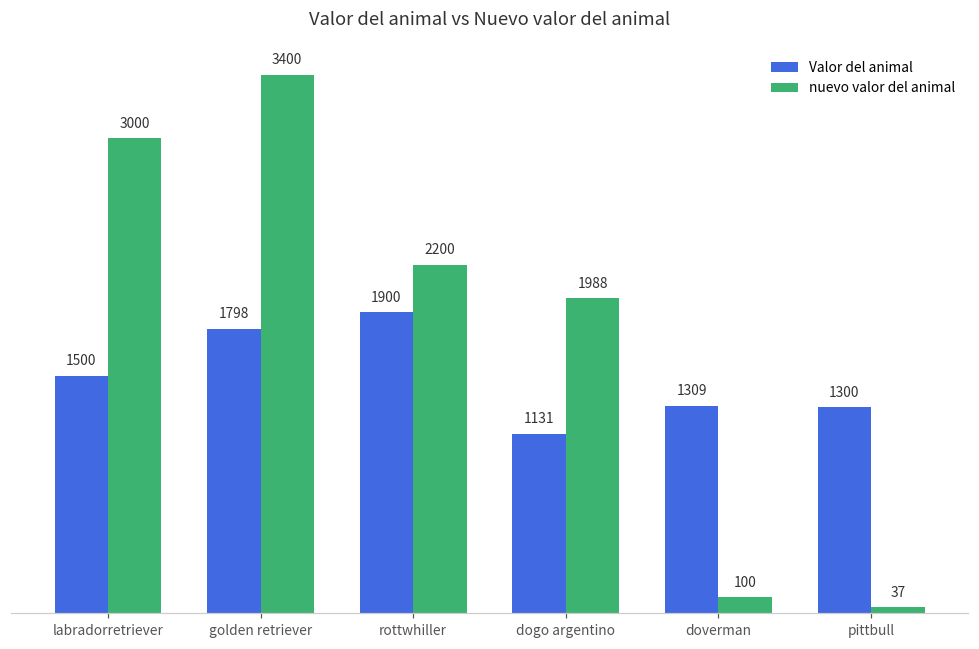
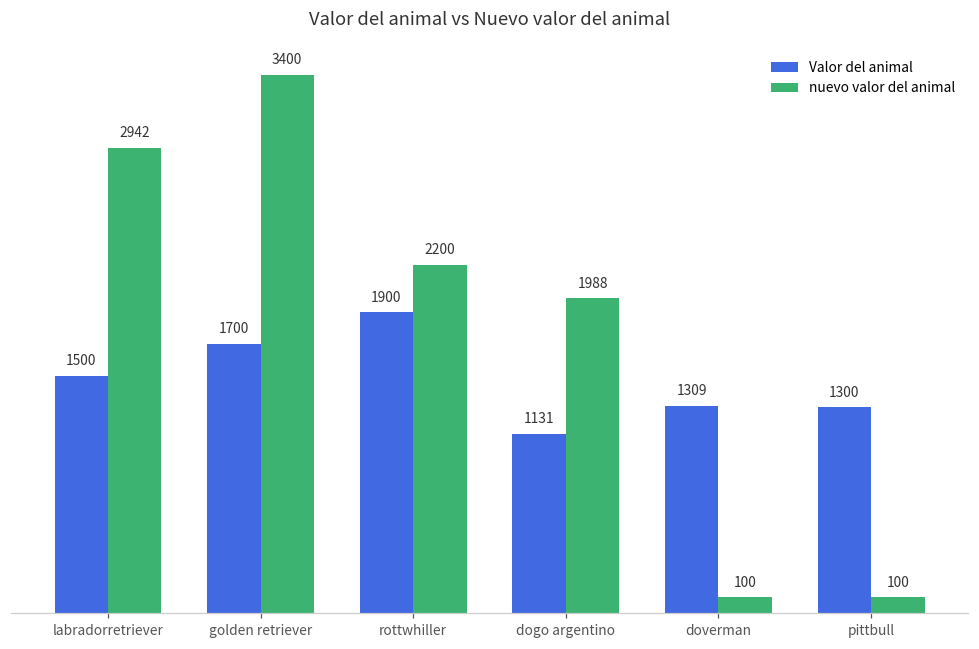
nuevo valor del animal, labradorretriever: 3000 -> 2942
Valor del animal, golden retriever: 1798 -> 1700
nuevo valor del animal, pittbull: 37 -> 100
